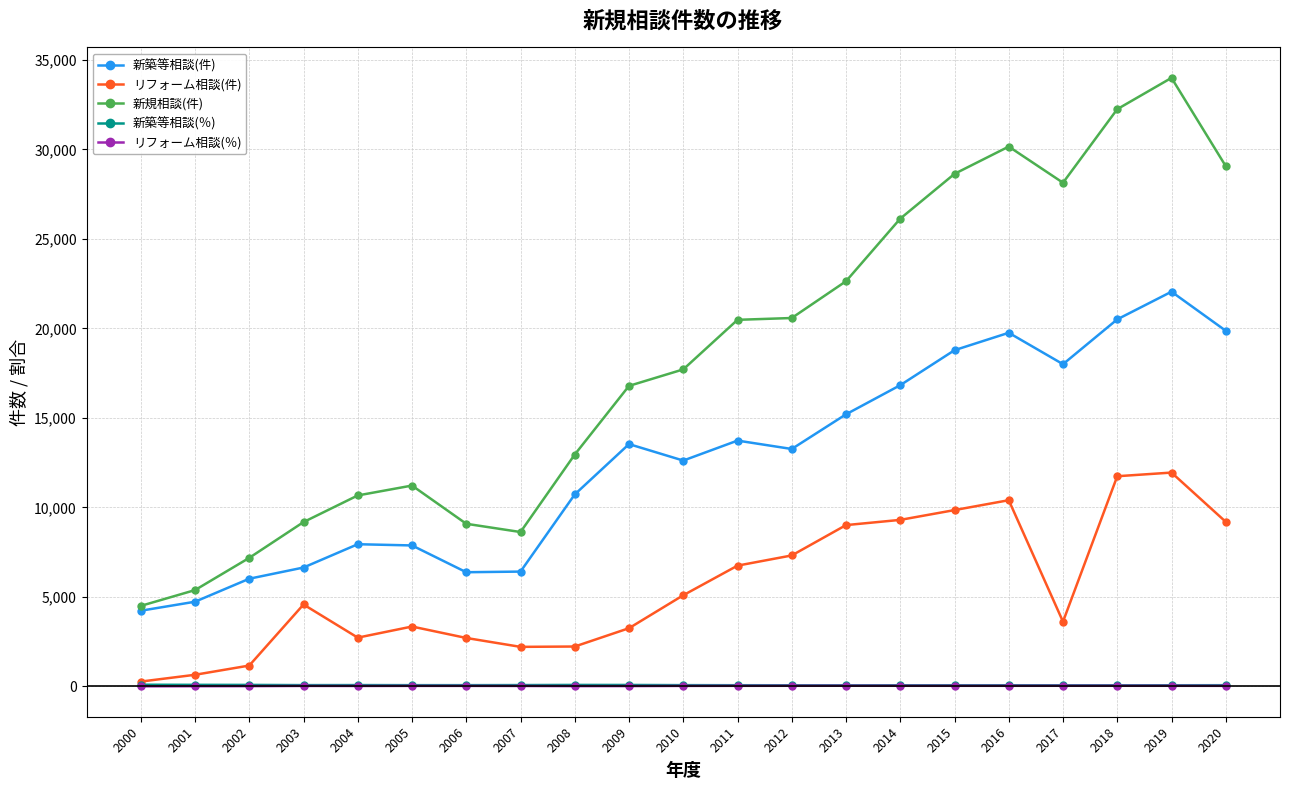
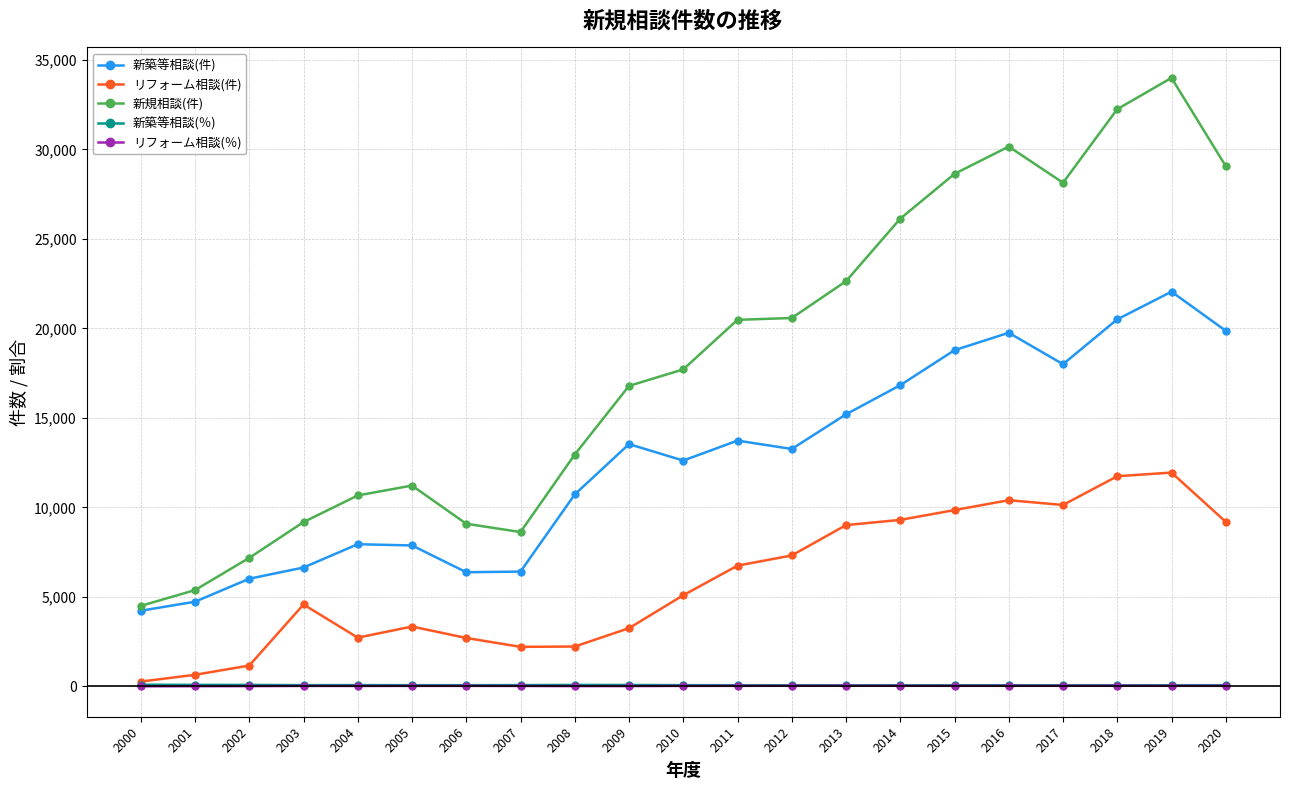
リフォーム相談(件), 2017: 3,600 -> 10,100
